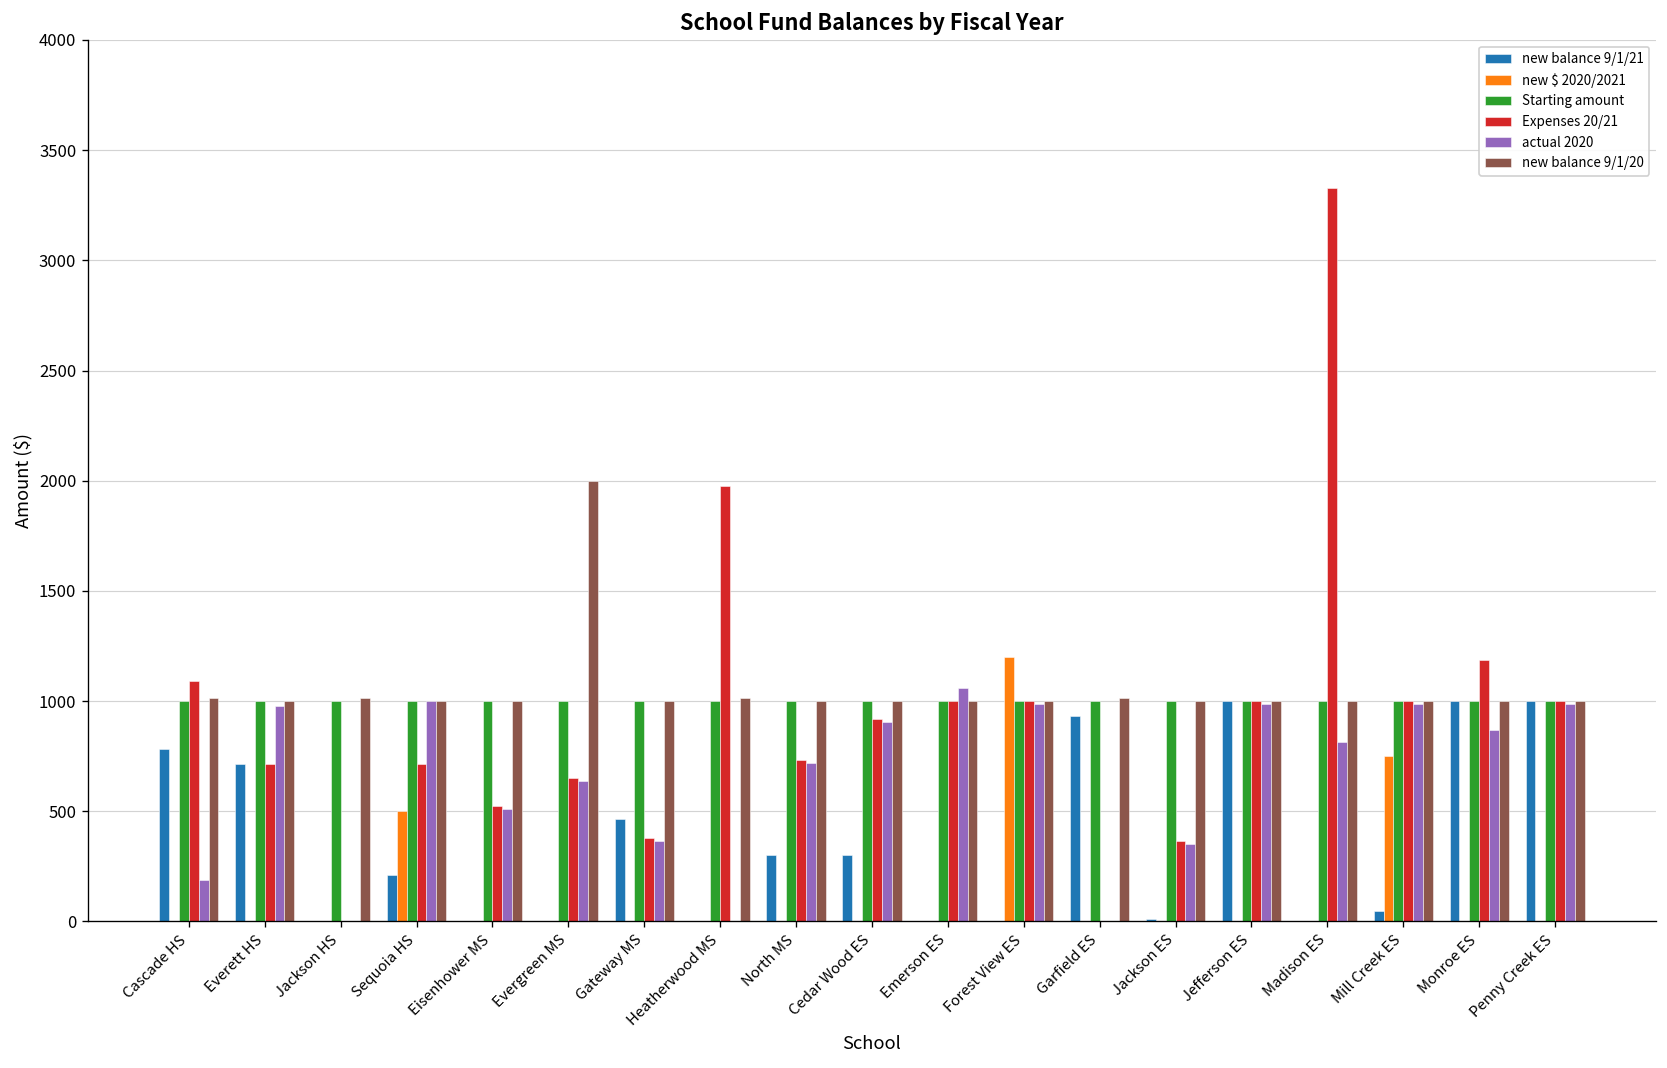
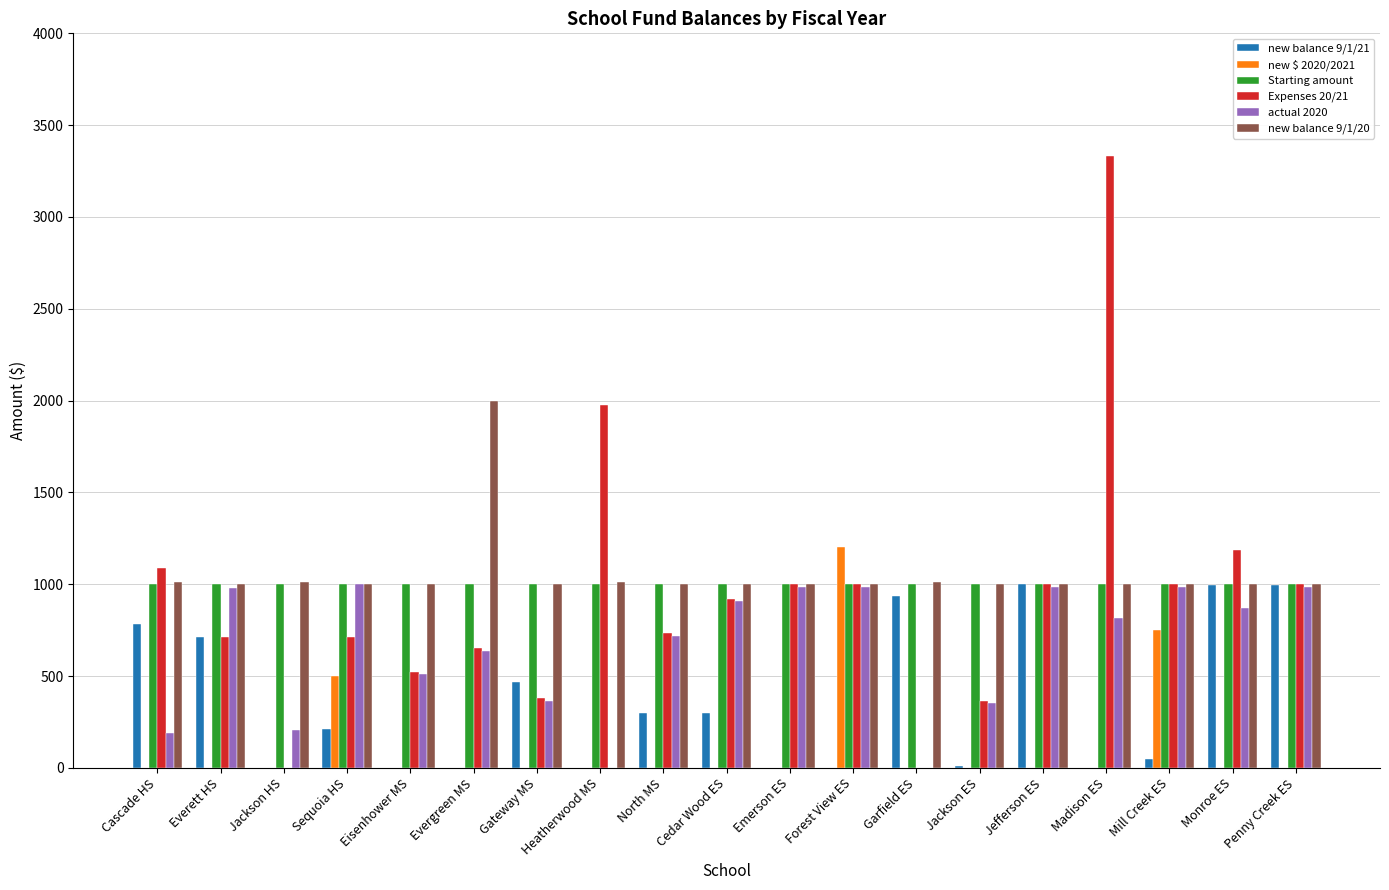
actual 2020, Jackson HS: 0 -> 210
actual 2020, Emerson ES: 1060 -> 990
